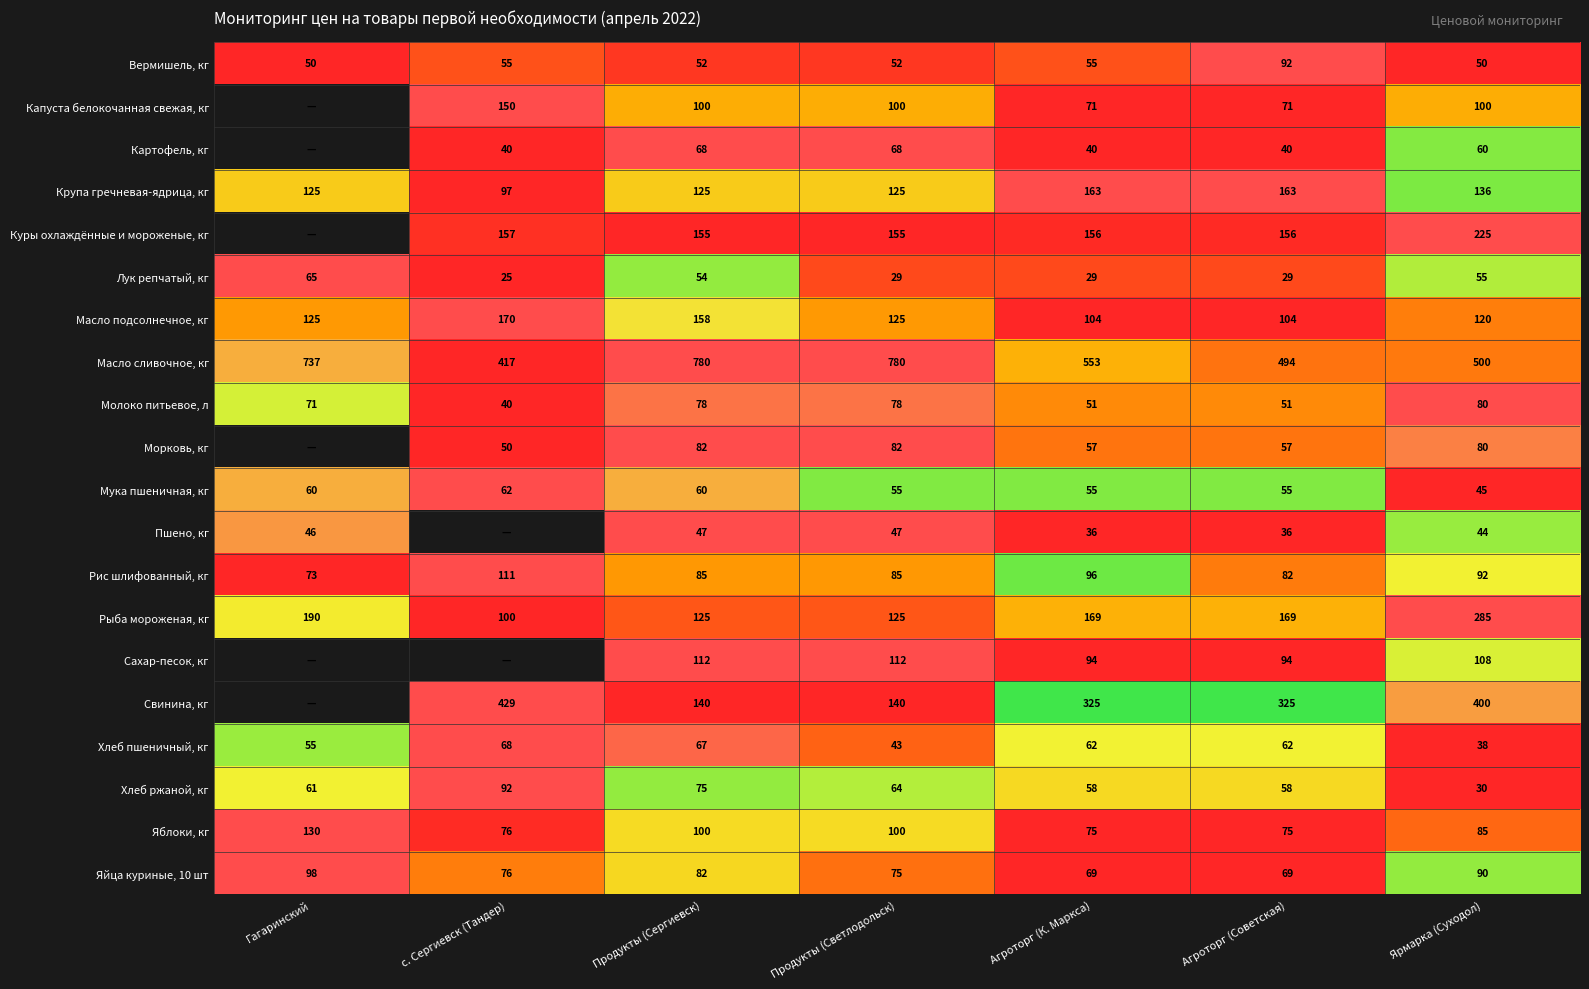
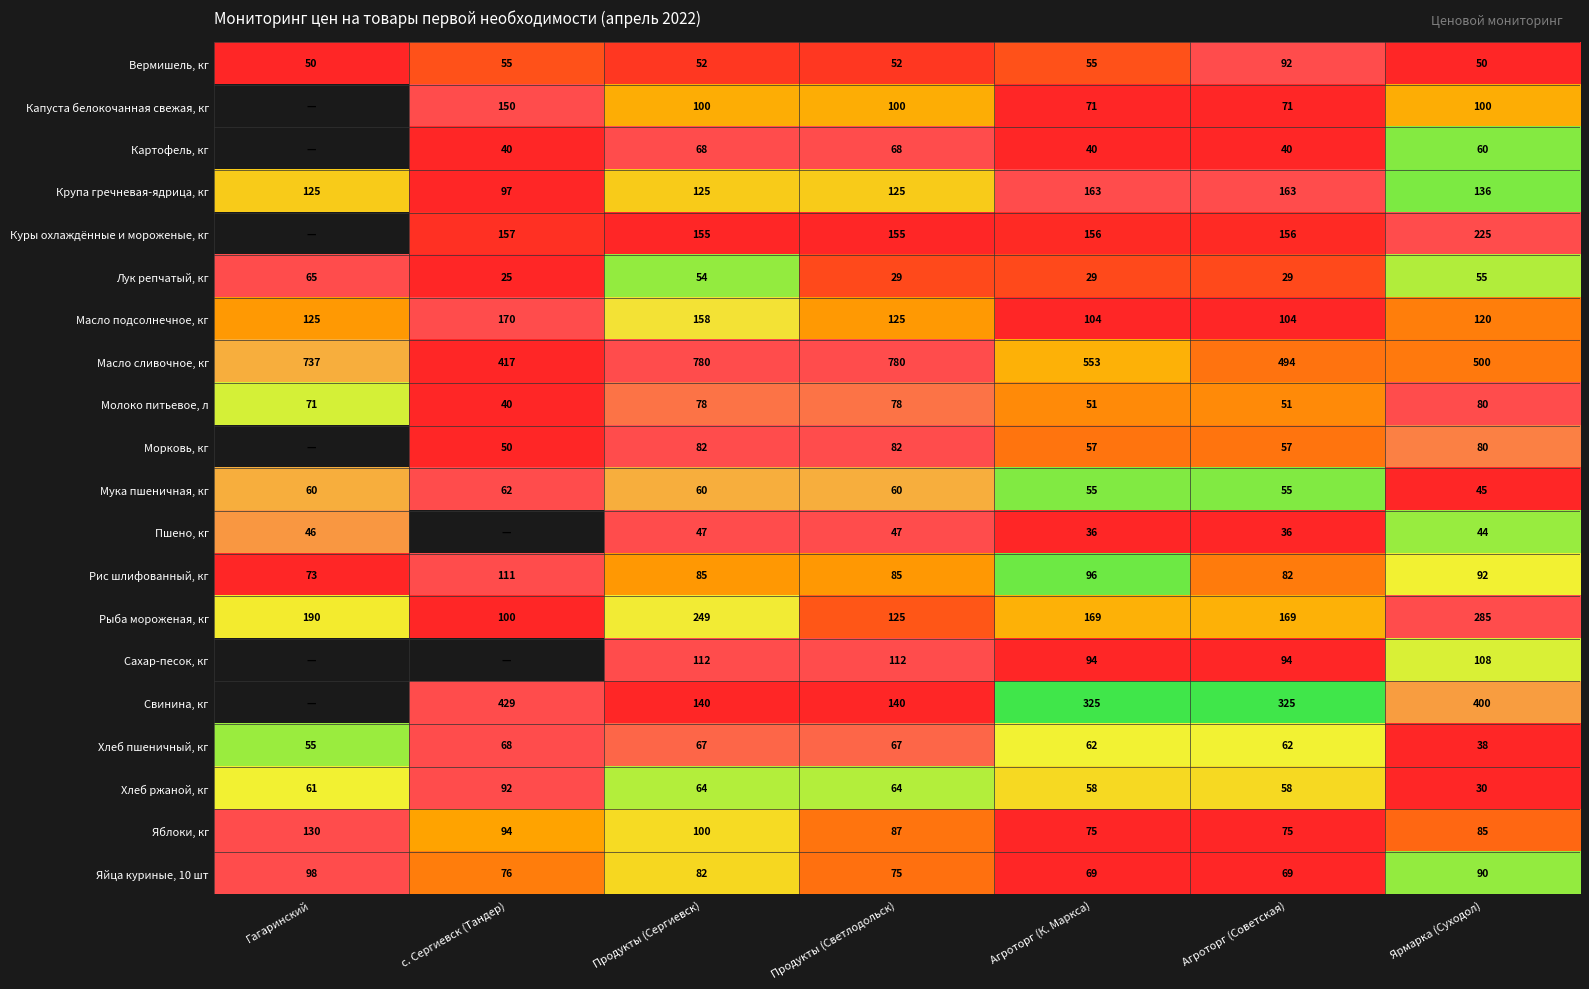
Мука пшеничная, кг, Продукты (Светлодольск): 55 -> 60
Рыба мороженая, кг, Продукты (Сергиевск): 125 -> 249
Хлеб пшеничный, кг, Продукты (Светлодольск): 43 -> 67
Хлеб ржаной, кг, Продукты (Сергиевск): 75 -> 64
Яблоки, кг, с. Сергиевск (Тандер): 76 -> 94
Яблоки, кг, Продукты (Светлодольск): 100 -> 87
